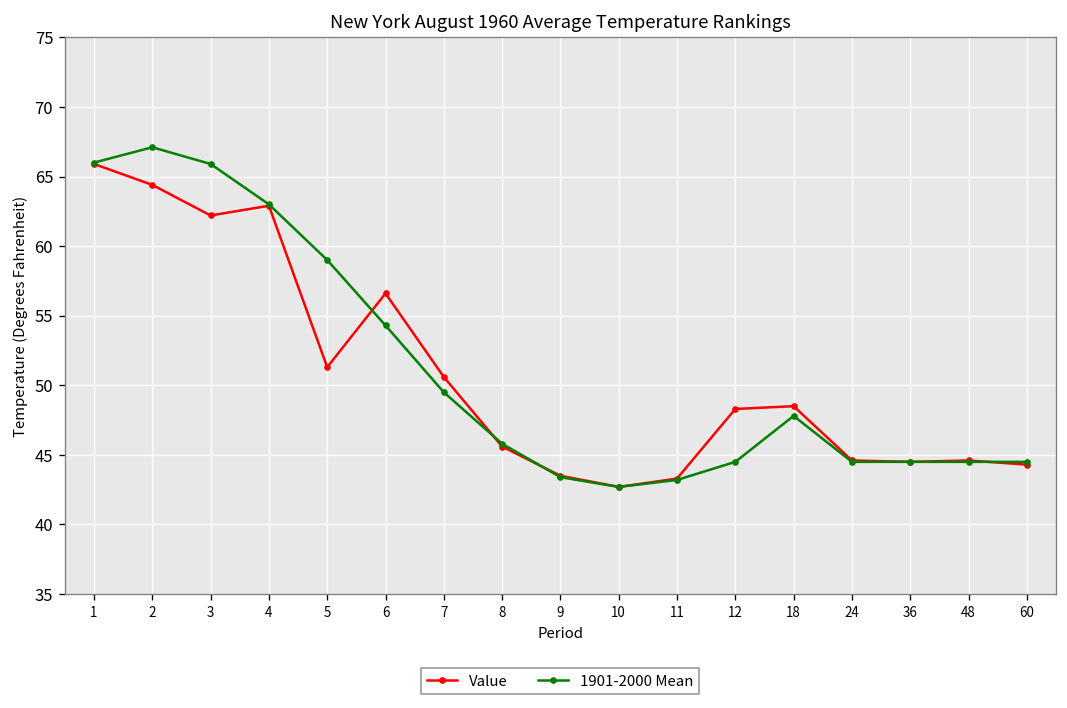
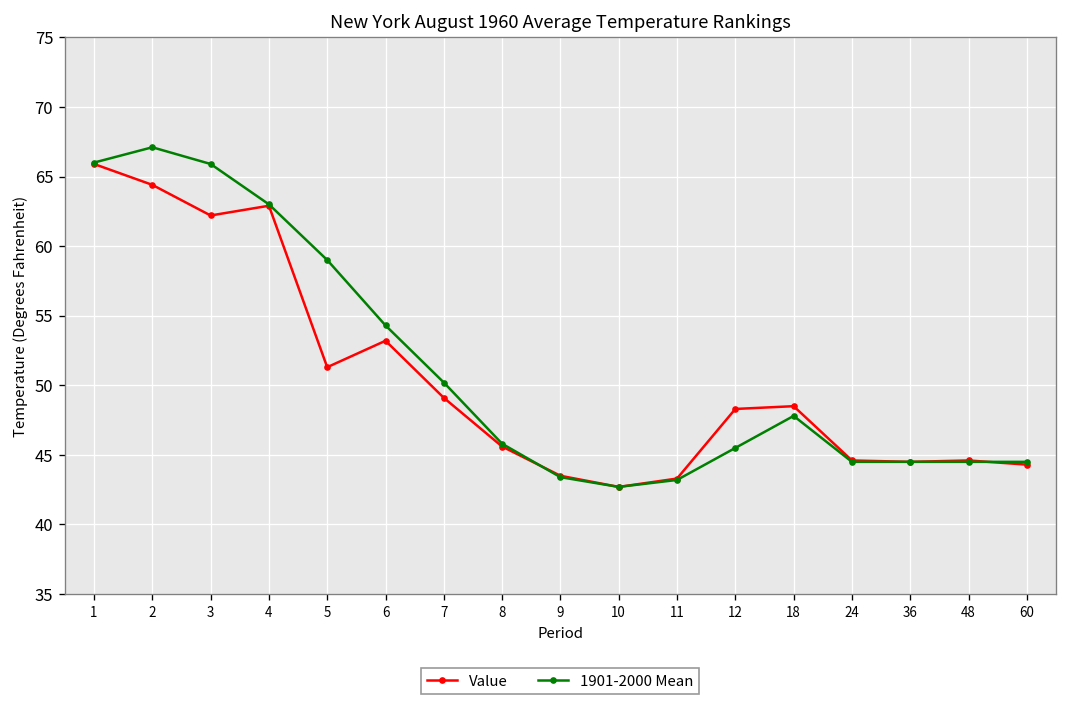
Value, 6: 56.6 -> 53.2
Value, 7: 50.6 -> 49.1
1901-2000 Mean, 7: 49.5 -> 50.2
1901-2000 Mean, 12: 44.5 -> 45.5
